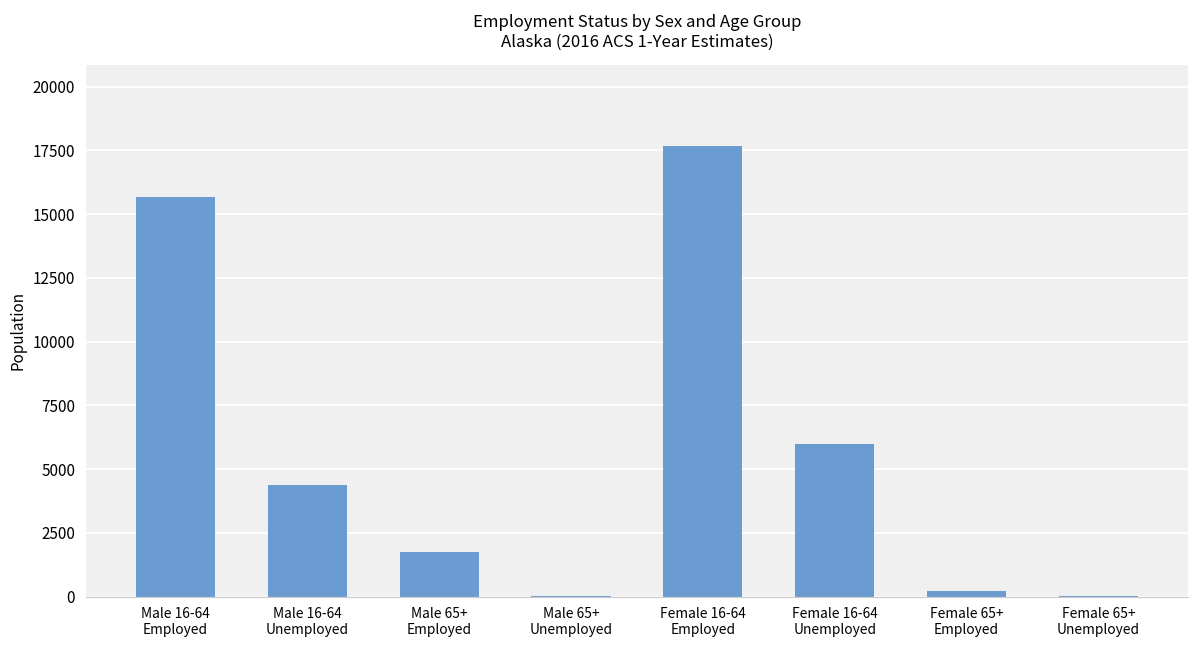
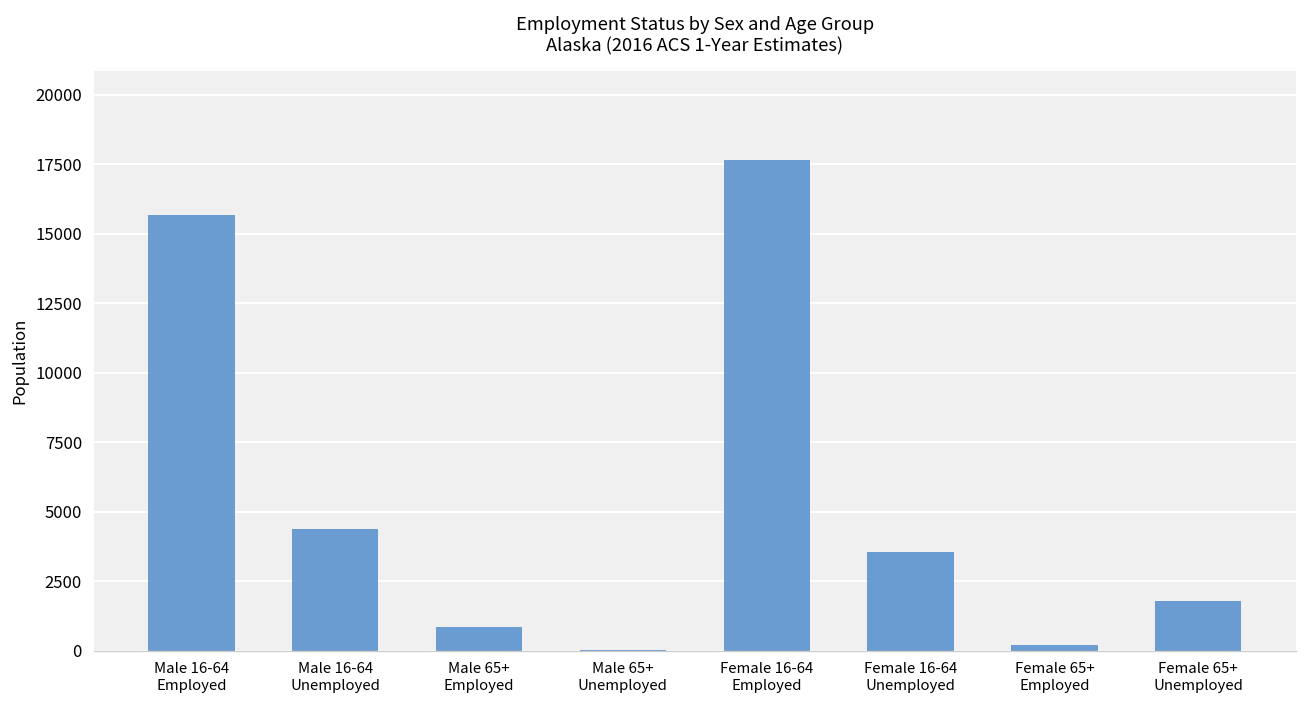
Male 65+ Employed: 1700 -> 900
Female 16-64 Unemployed: 6000 -> 3600
Female 65+ Unemployed: 0 -> 1800
